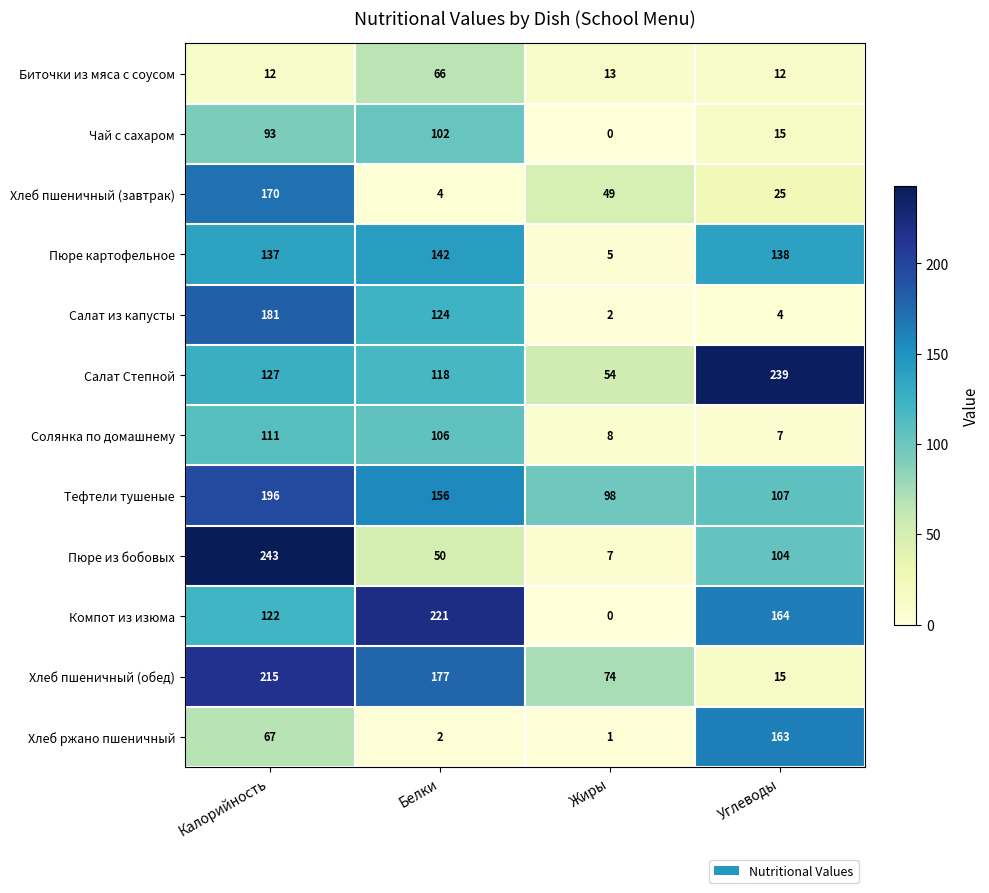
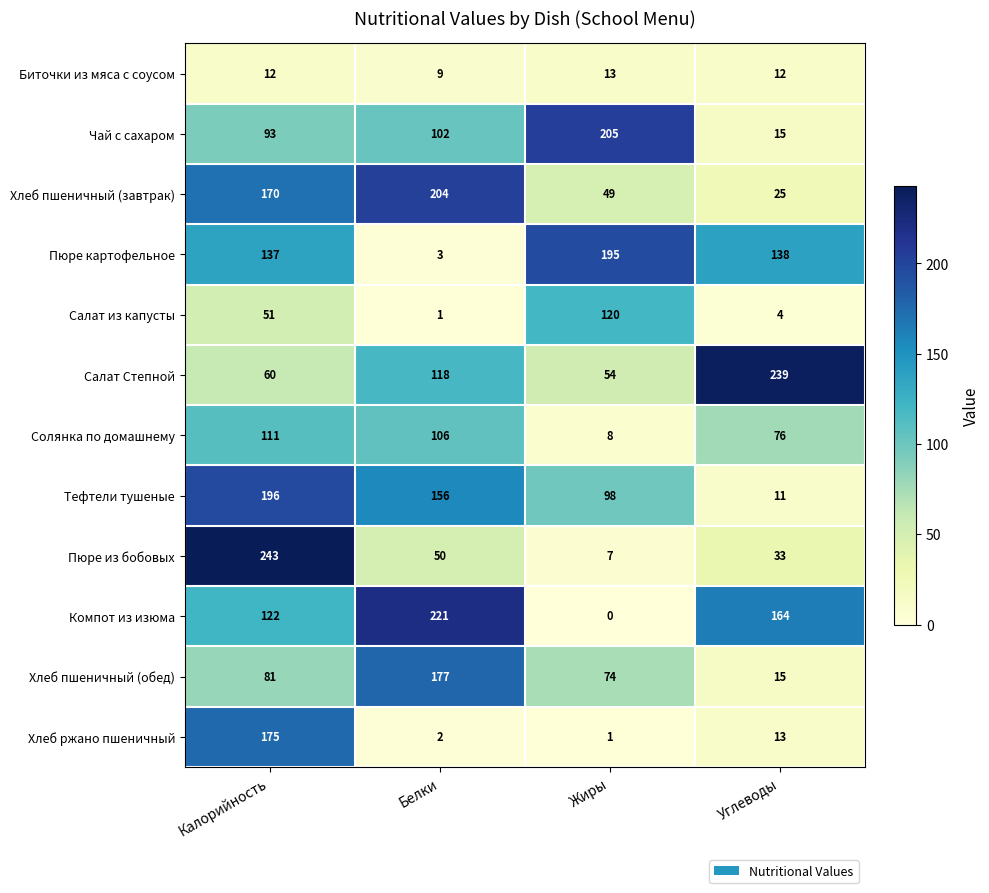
Биточки из мяса с соусом, Белки: 66 -> 9
Чай с сахаром, Жиры: 0 -> 205
Хлеб пшеничный (завтрак), Белки: 4 -> 204
Пюре картофельное, Белки: 142 -> 3
Пюре картофельное, Жиры: 5 -> 195
Салат из капусты, Калорийность: 181 -> 51
Салат из капусты, Белки: 124 -> 1
Салат из капусты, Жиры: 2 -> 120
Салат Степной, Калорийность: 127 -> 60
Солянка по домашнему, Углеводы: 7 -> 76
Тефтели тушеные, Углеводы: 107 -> 11
Пюре из бобовых, Углеводы: 104 -> 33
Хлеб пшеничный (обед), Калорийность: 215 -> 81
Хлеб ржано пшеничный, Калорийность: 67 -> 175
Хлеб ржано пшеничный, Углеводы: 163 -> 13
